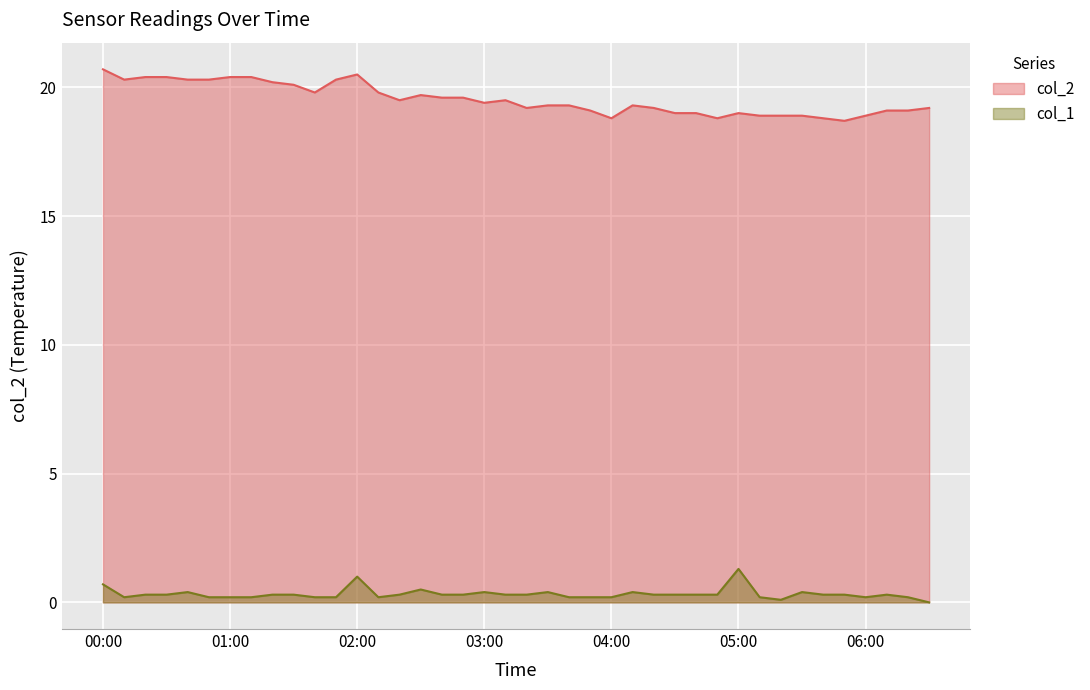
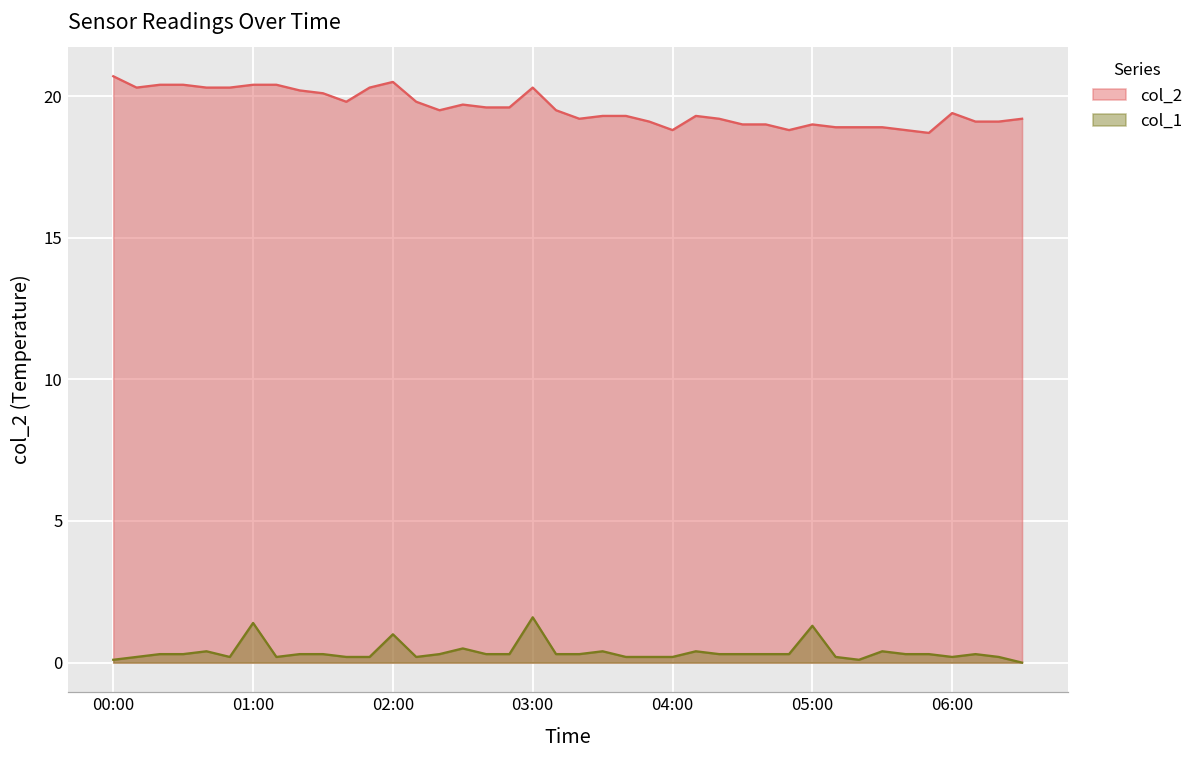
col_1, 00:00: 0.7 -> 0.1
col_1, 01:00: 0.2 -> 1.4
col_2, 03:00: 19.4 -> 20.3
col_1, 03:00: 0.4 -> 1.6
col_2, 06:00: 18.9 -> 19.4
